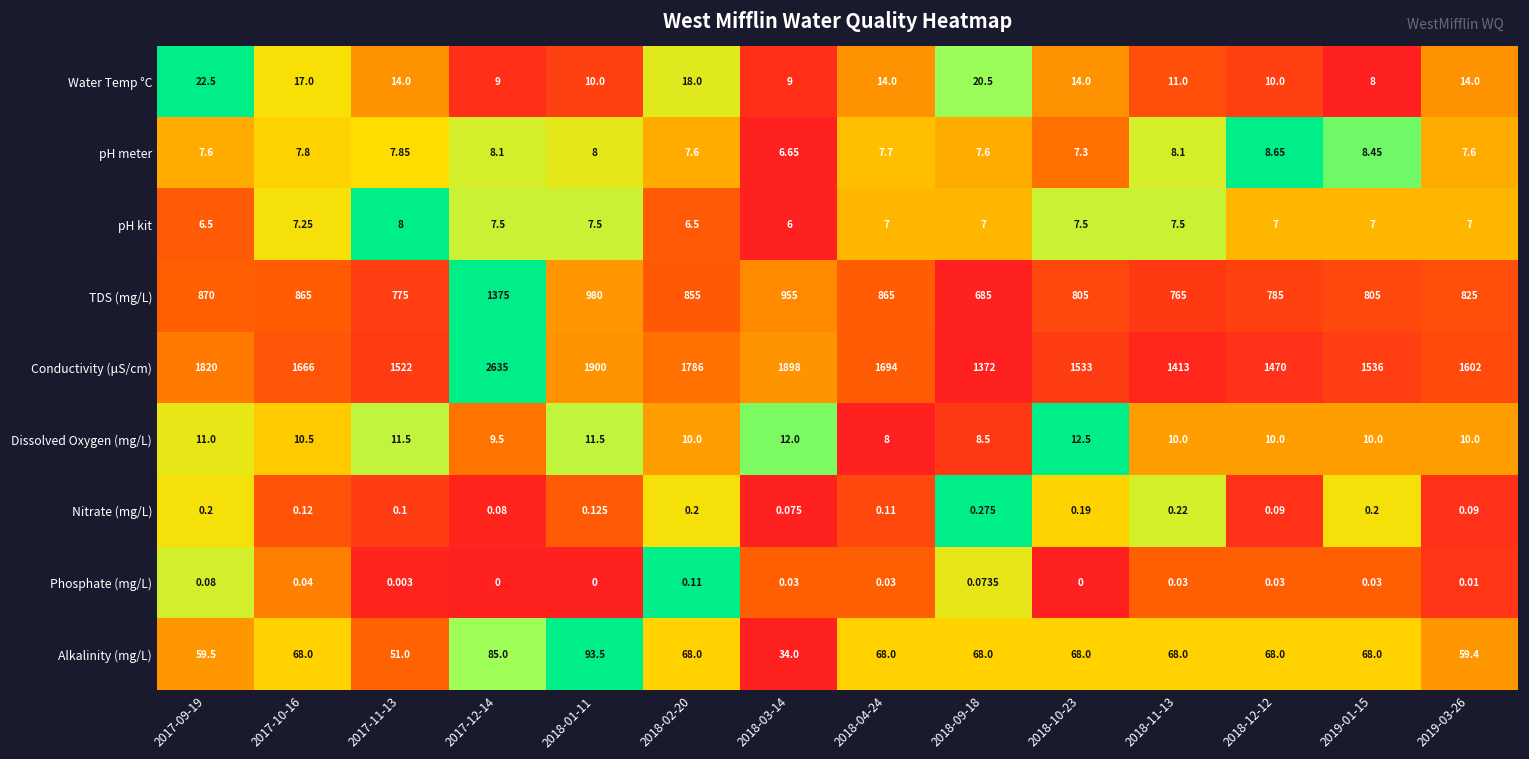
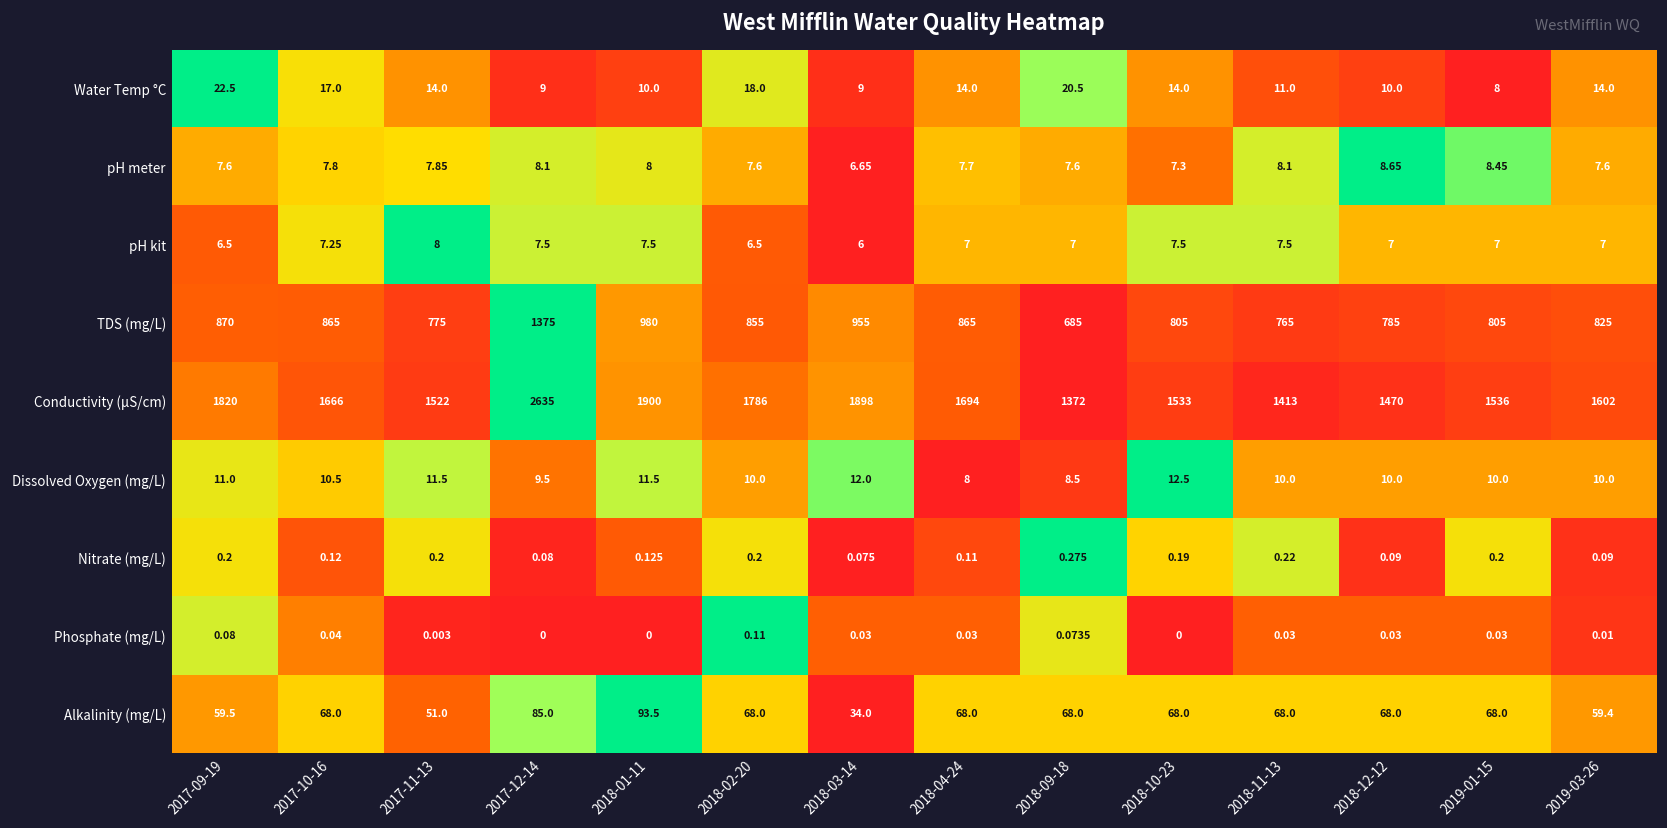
Nitrate (mg/L), 2017-11-13: 0.1 -> 0.2
